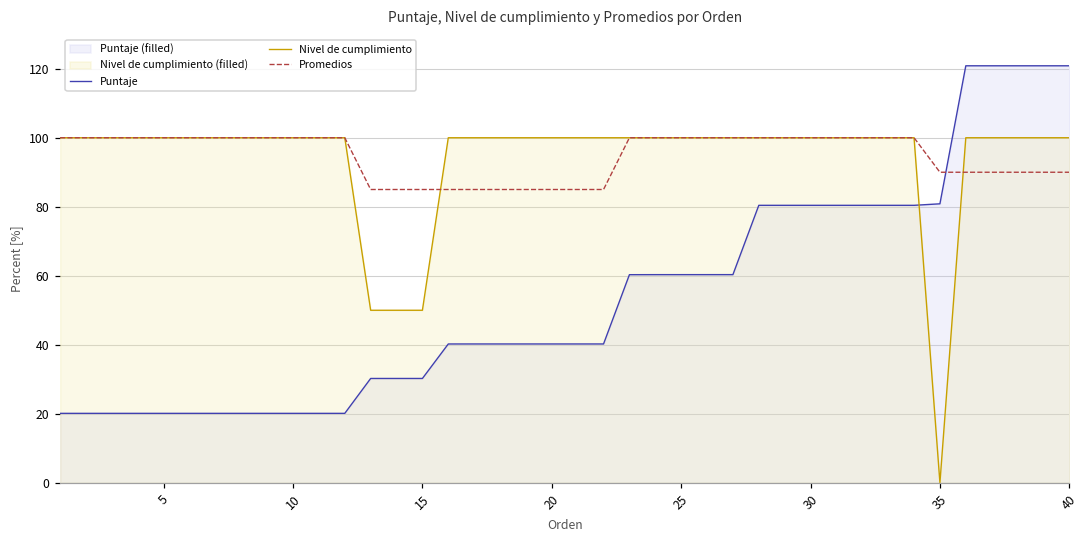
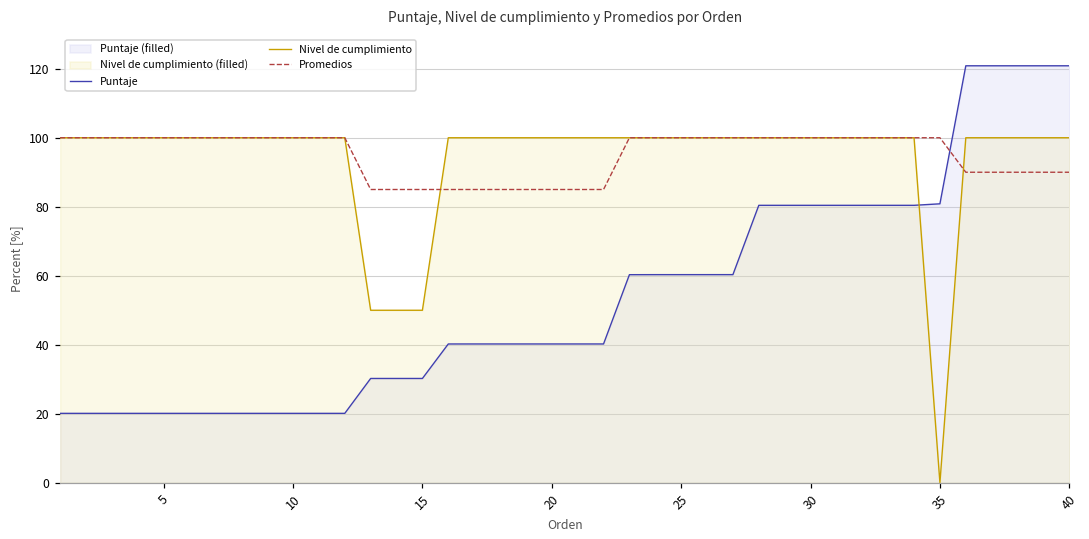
Promedios, 35: 90 -> 100
